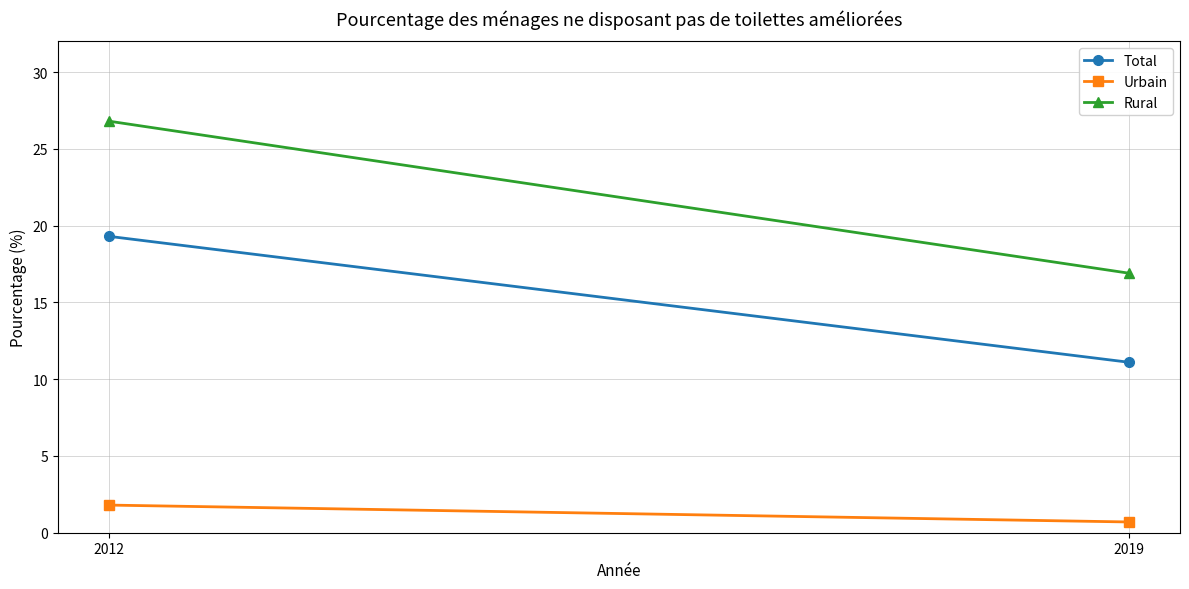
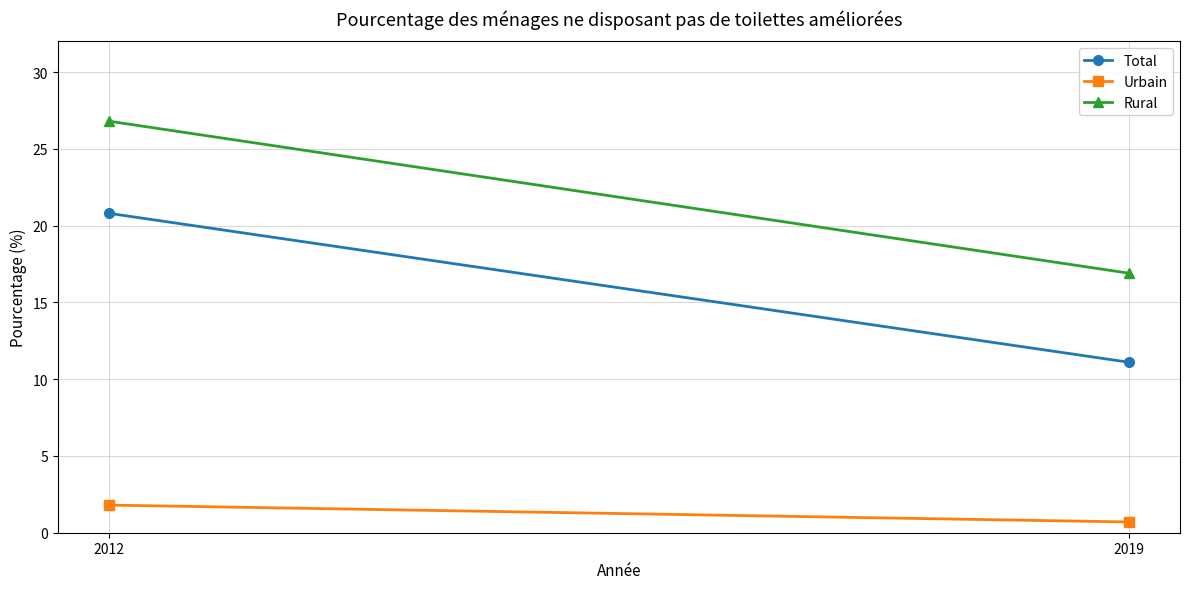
Total, 2012: 19.3 -> 20.8
